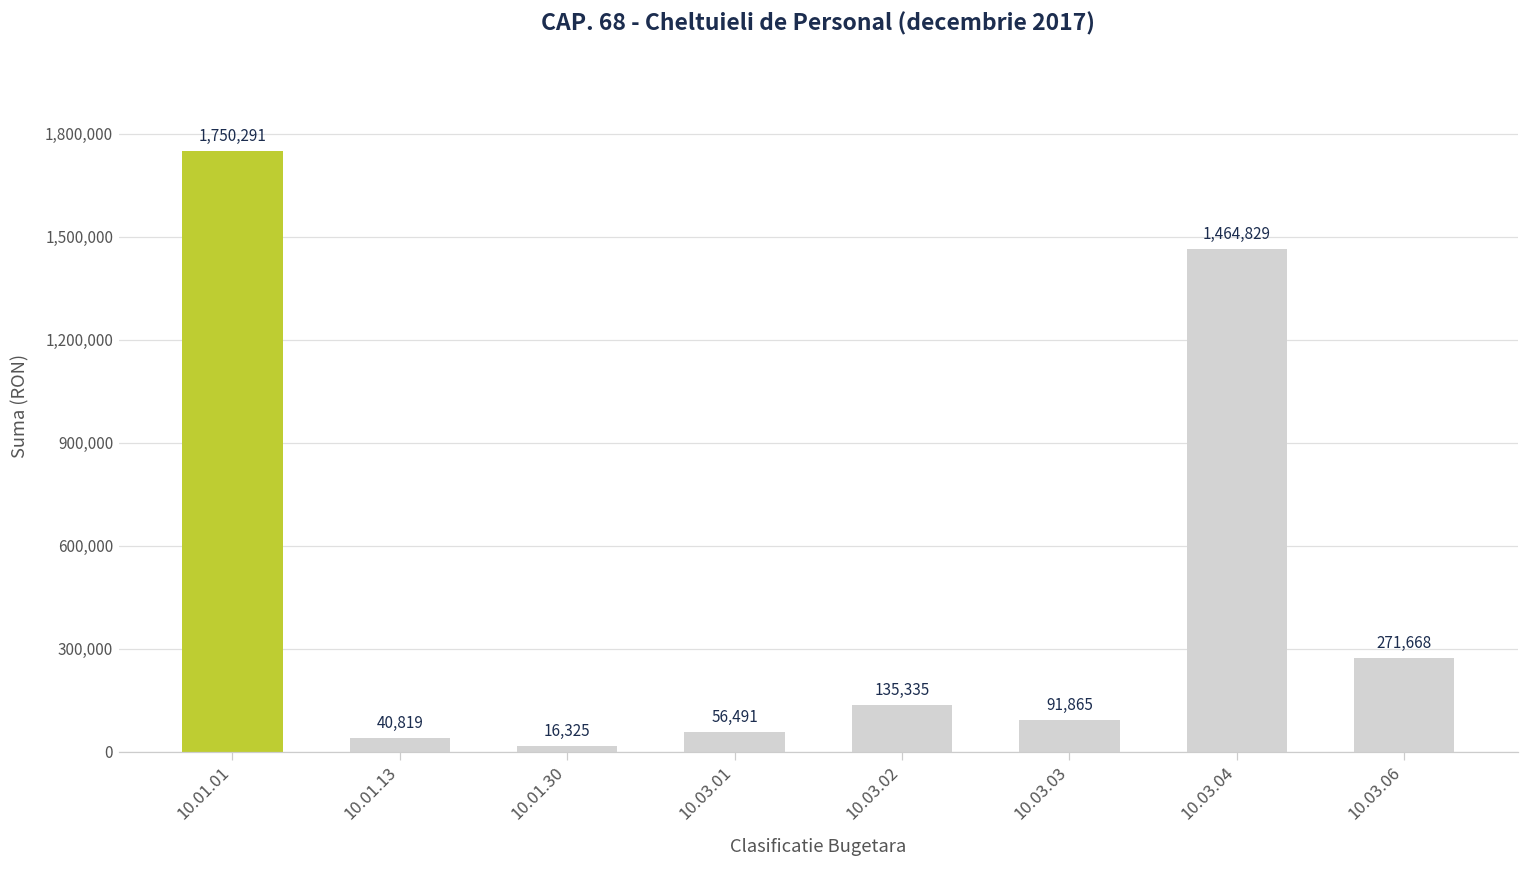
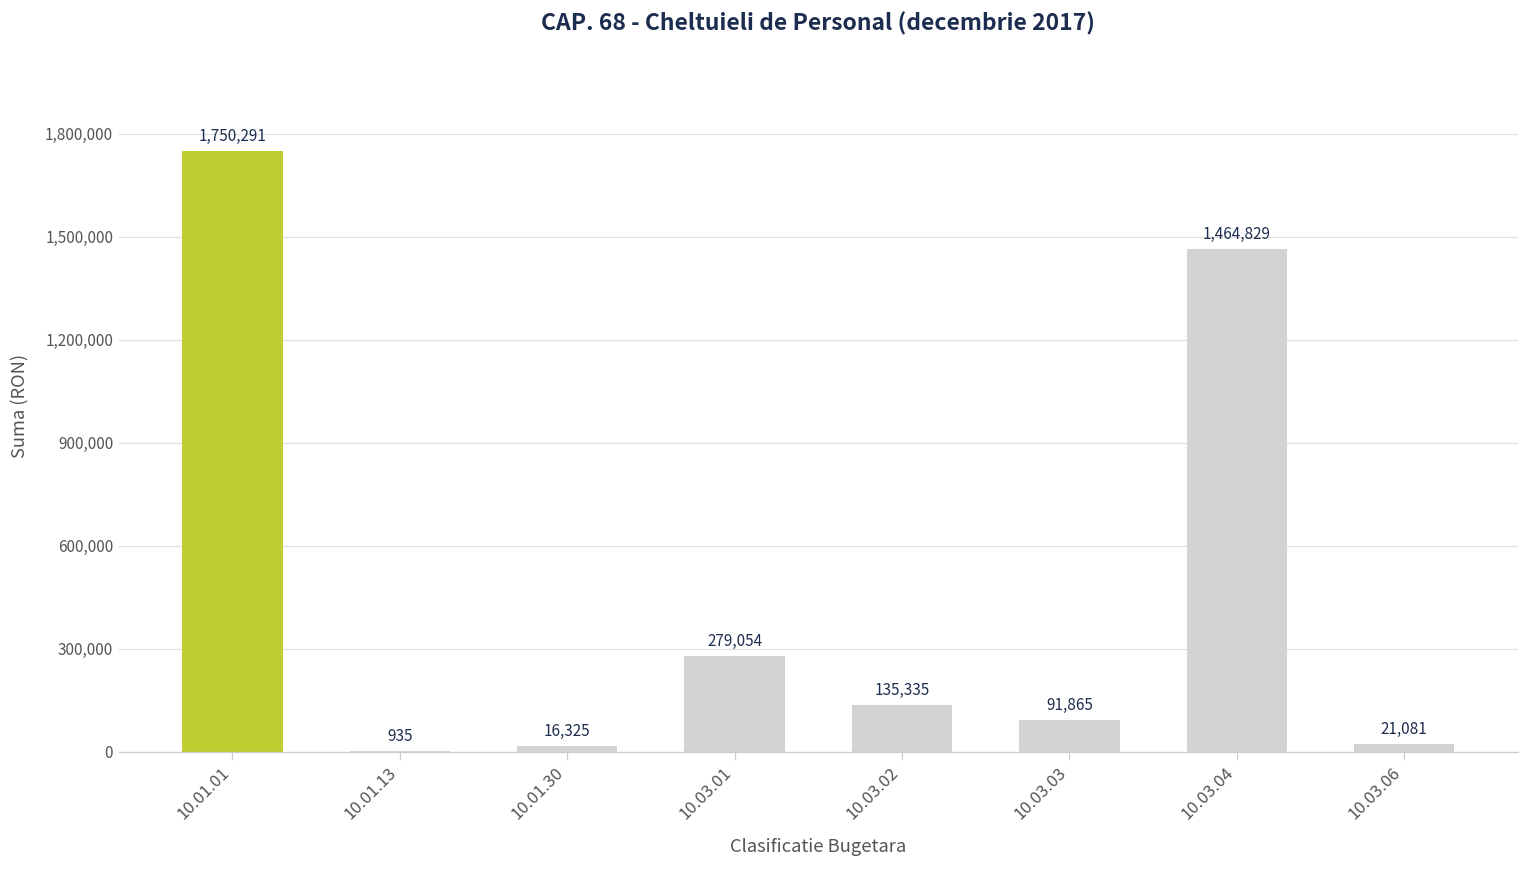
10.01.13: 40,819 -> 935
10.03.01: 56,491 -> 279,054
10.03.06: 271,668 -> 21,081
